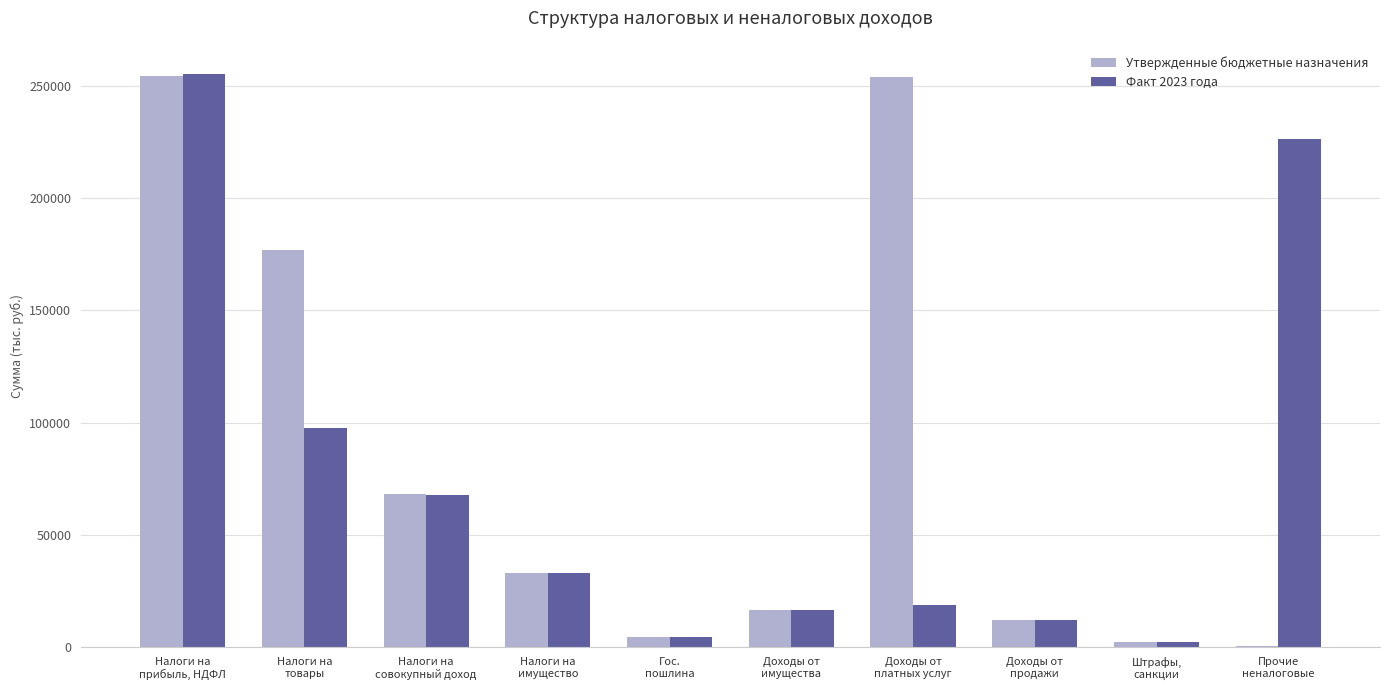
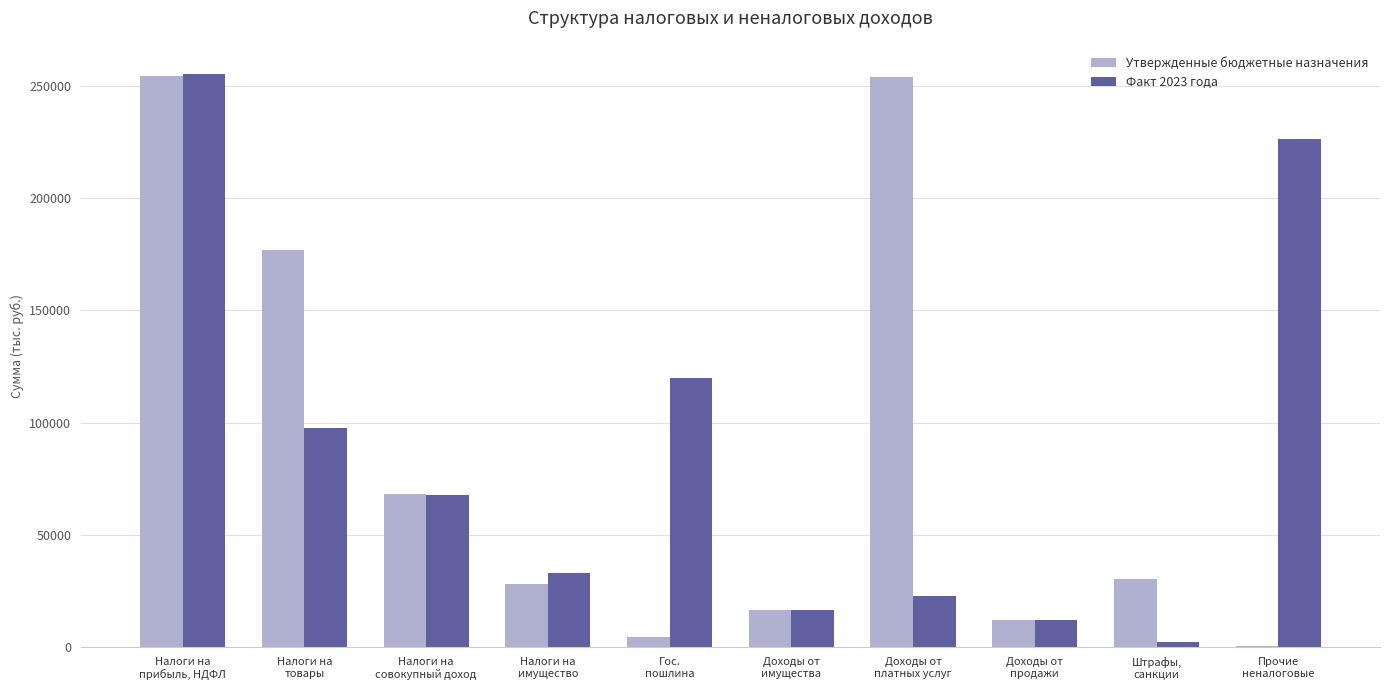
Утвержденные бюджетные назначения, Налоги на имущество: 33000 -> 28000
Факт 2023 года, Гос. пошлина: 5000 -> 120000
Факт 2023 года, Доходы от платных услуг: 19000 -> 23000
Утвержденные бюджетные назначения, Штрафы, санкции: 2000 -> 30000
